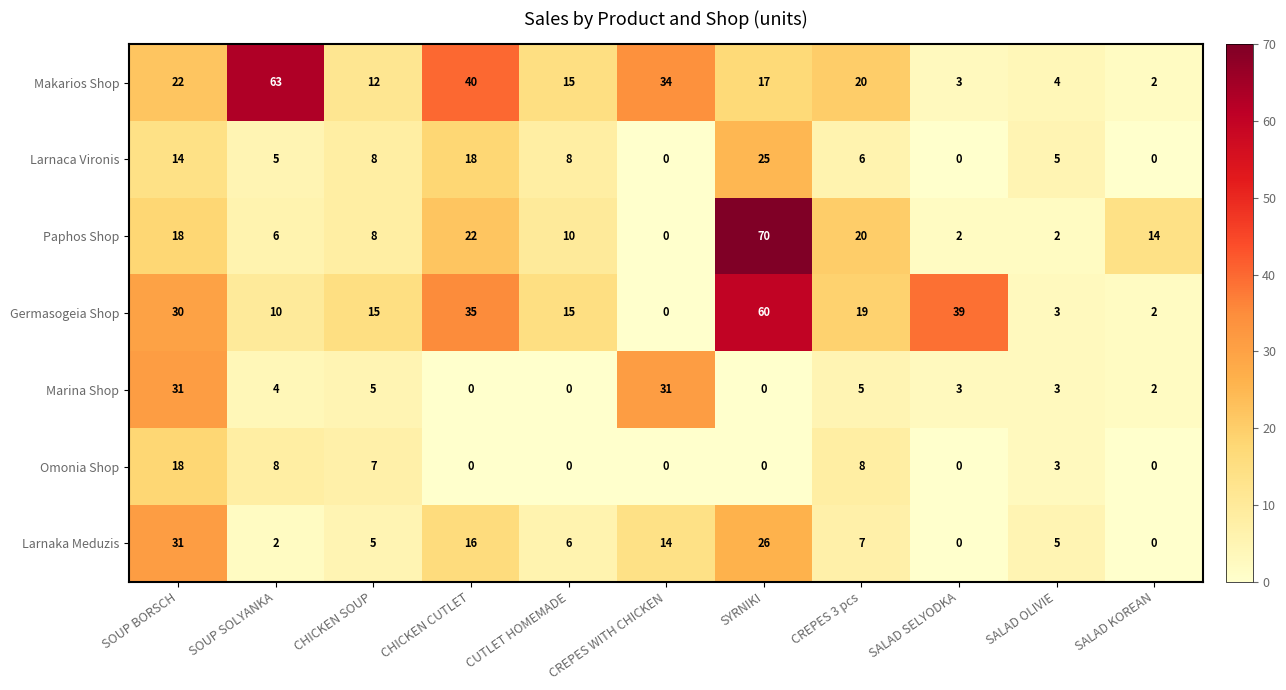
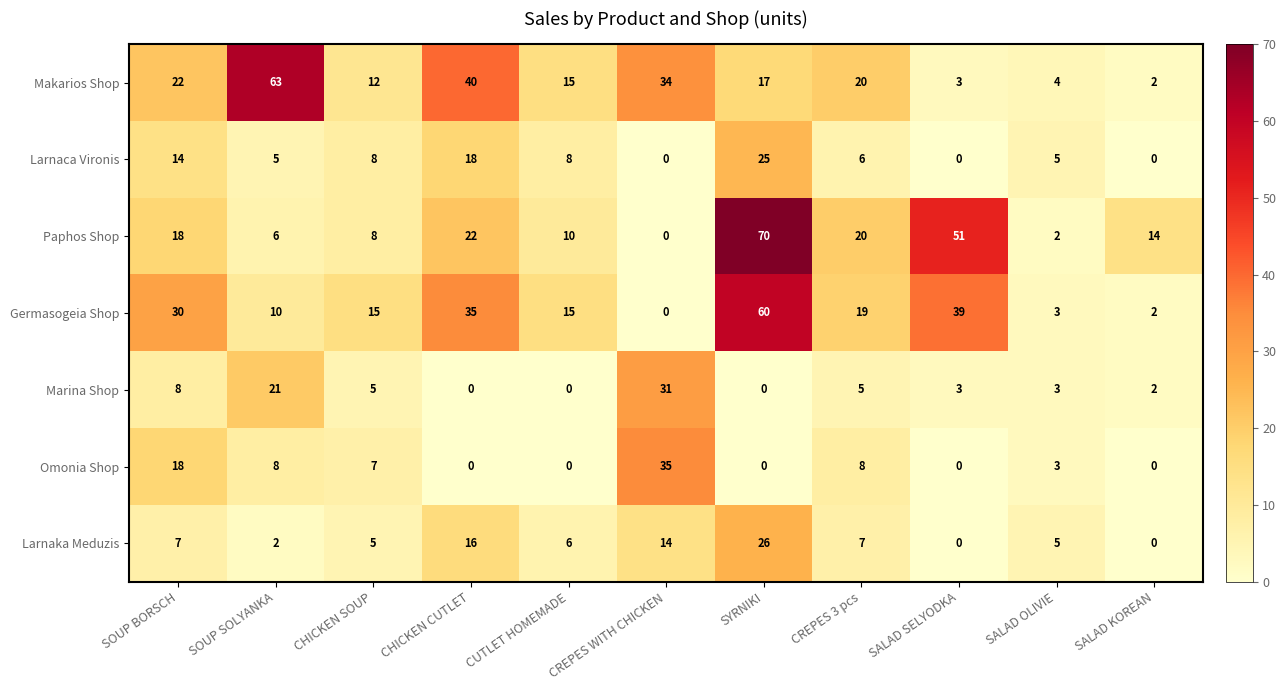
Paphos Shop, SALAD SELYODKA: 2 -> 51
Marina Shop, SOUP BORSCH: 31 -> 8
Marina Shop, SOUP SOLYANKA: 4 -> 21
Omonia Shop, CREPES WITH CHICKEN: 0 -> 35
Larnaka Meduzis, SOUP BORSCH: 31 -> 7
